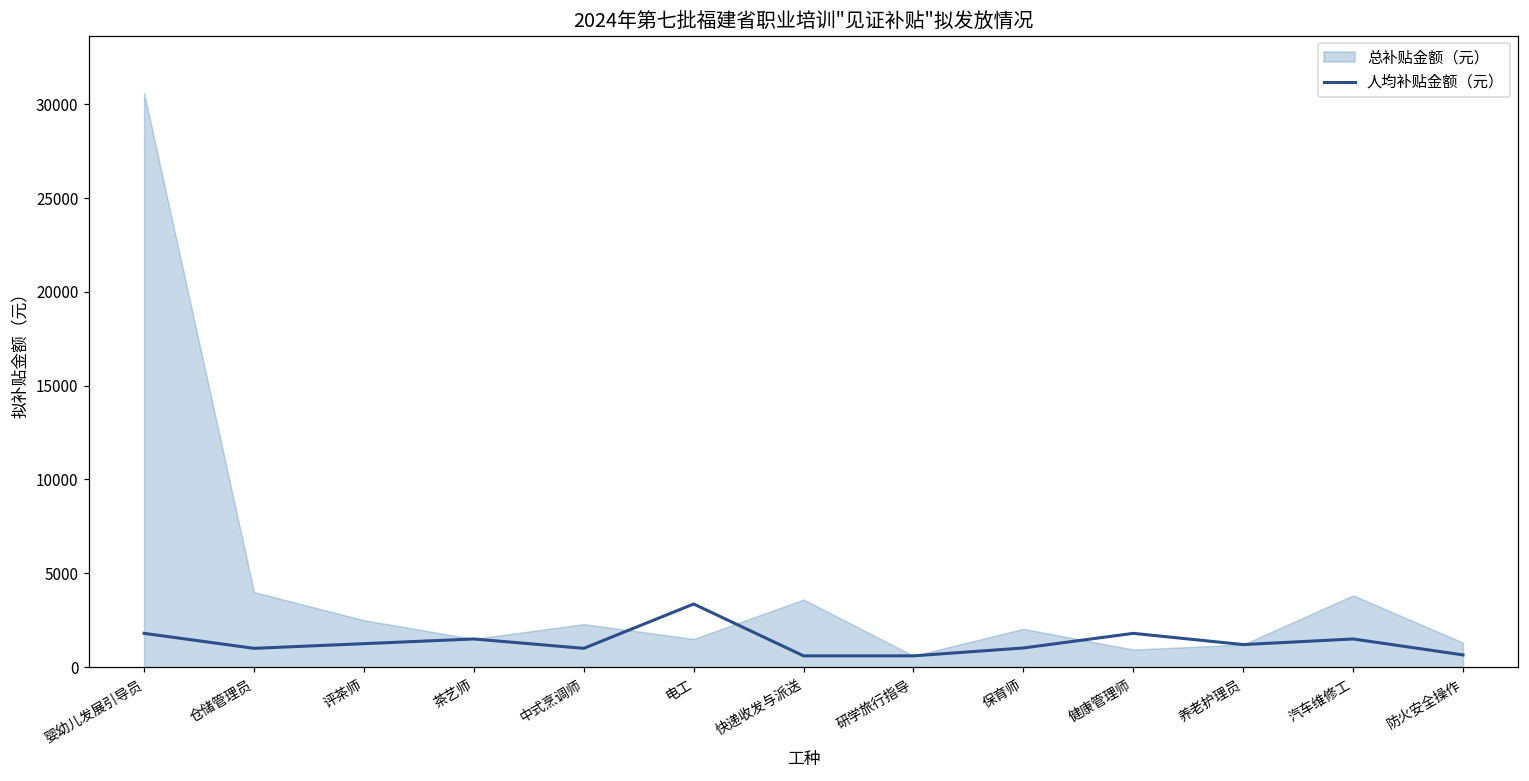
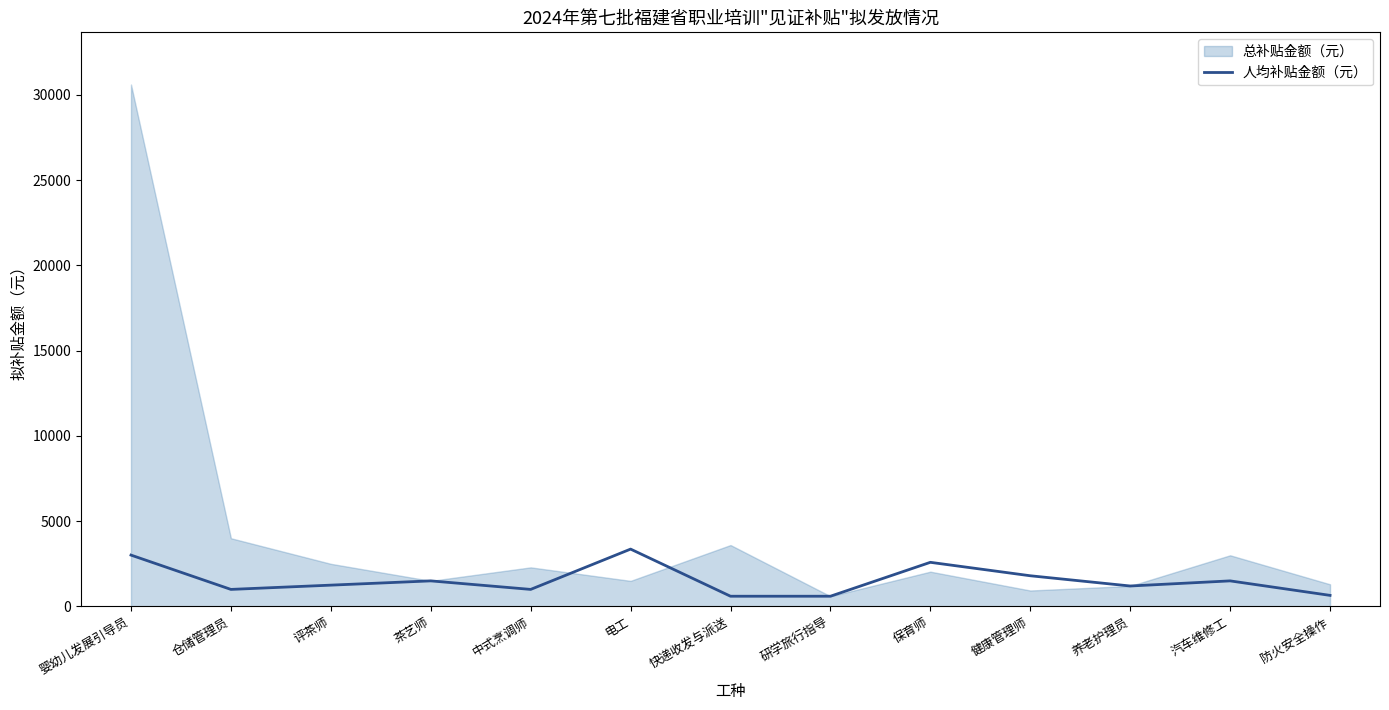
人均补贴金额（元）, 婴幼儿发展引导员: 1800 -> 3000
人均补贴金额（元）, 保育师: 1000 -> 2600
总补贴金额（元）, 汽车维修工: 3800 -> 3000
